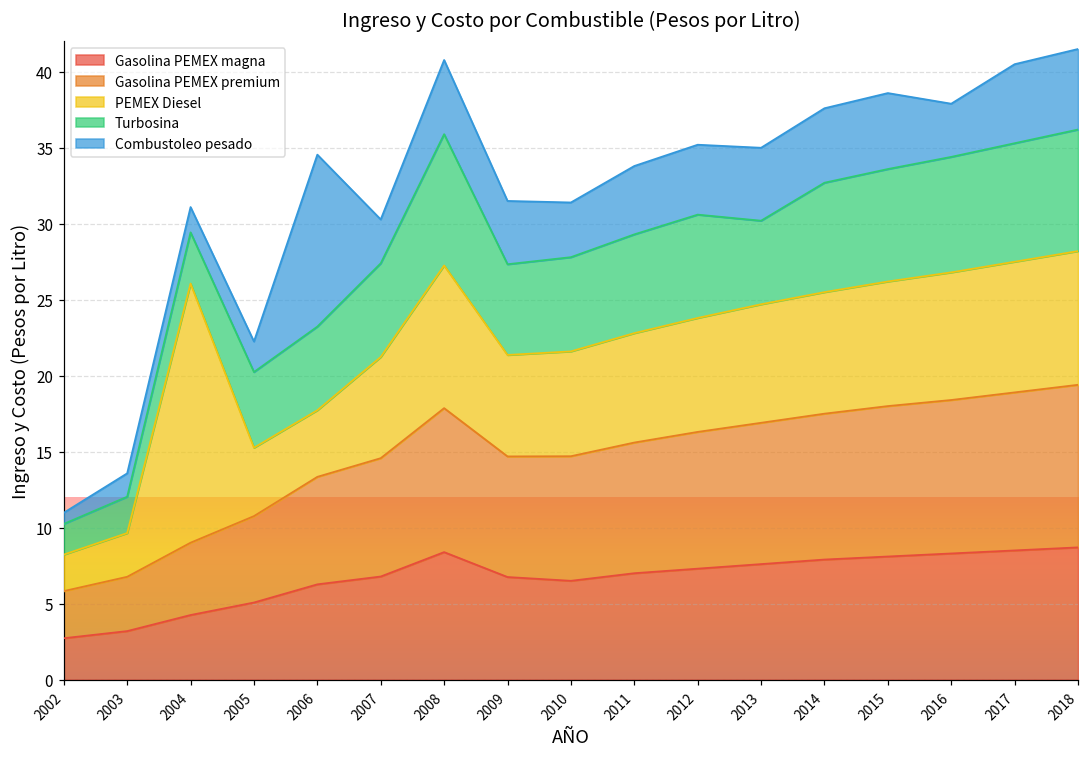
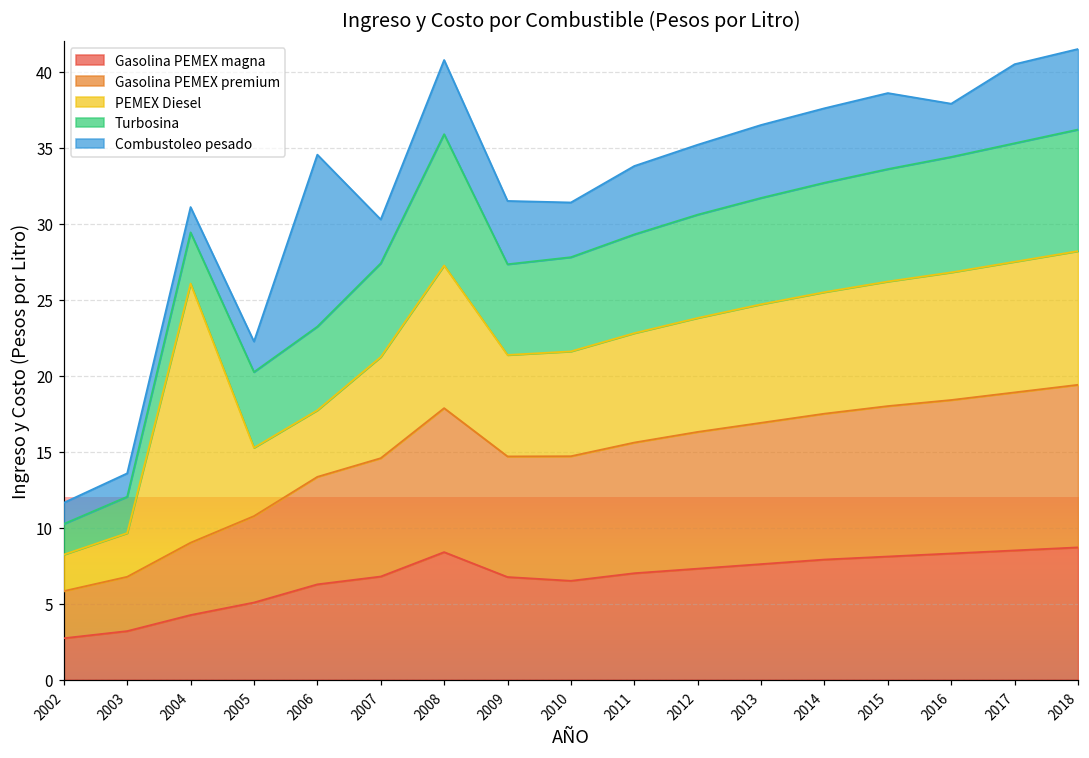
Combustoleo pesado, 2002: 0.7 -> 1.4
Turbosina, 2013: 5.5 -> 7.0
